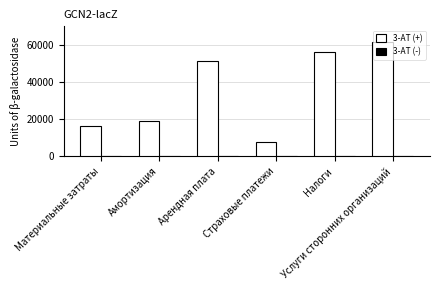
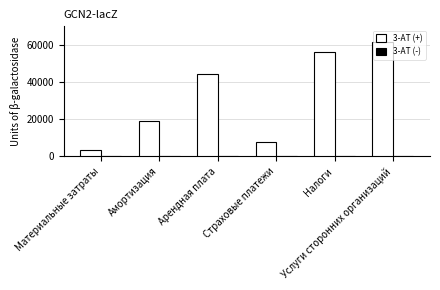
3-AT (+), Материальные затраты: 17000 -> 4000
3-AT (+), Арендная плата: 51000 -> 44000
